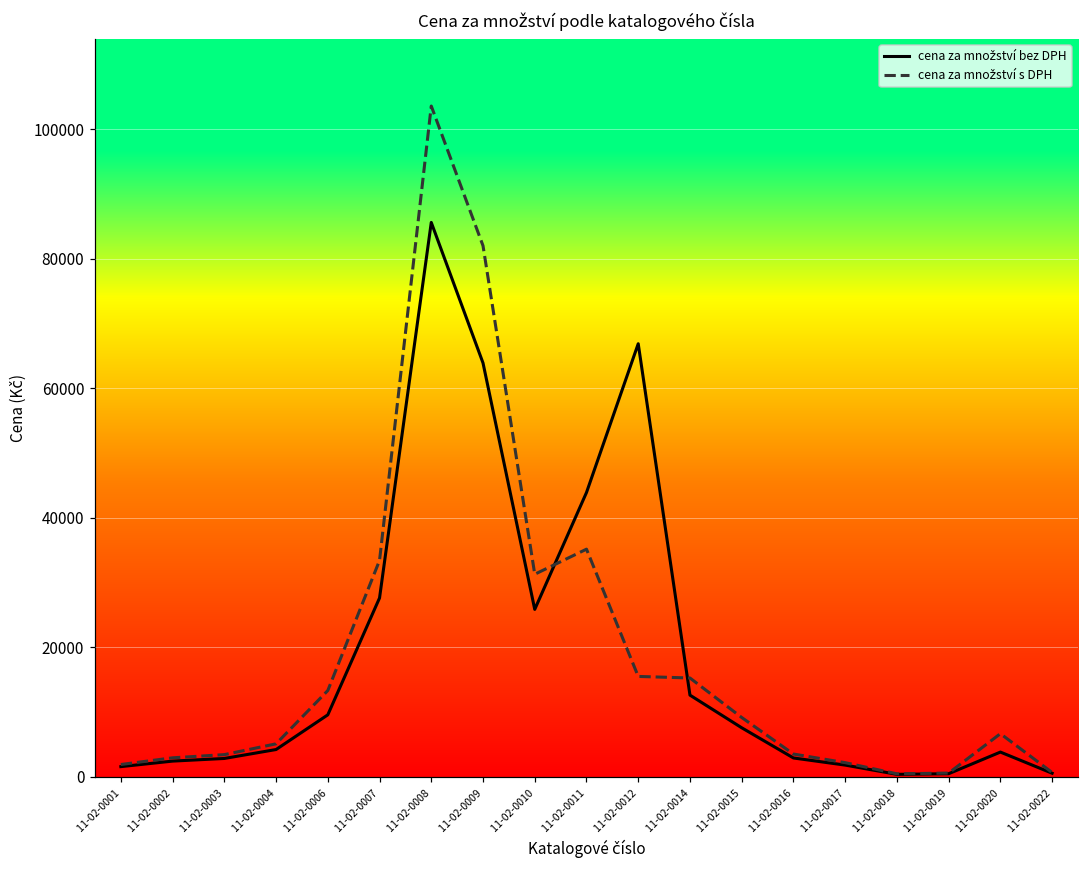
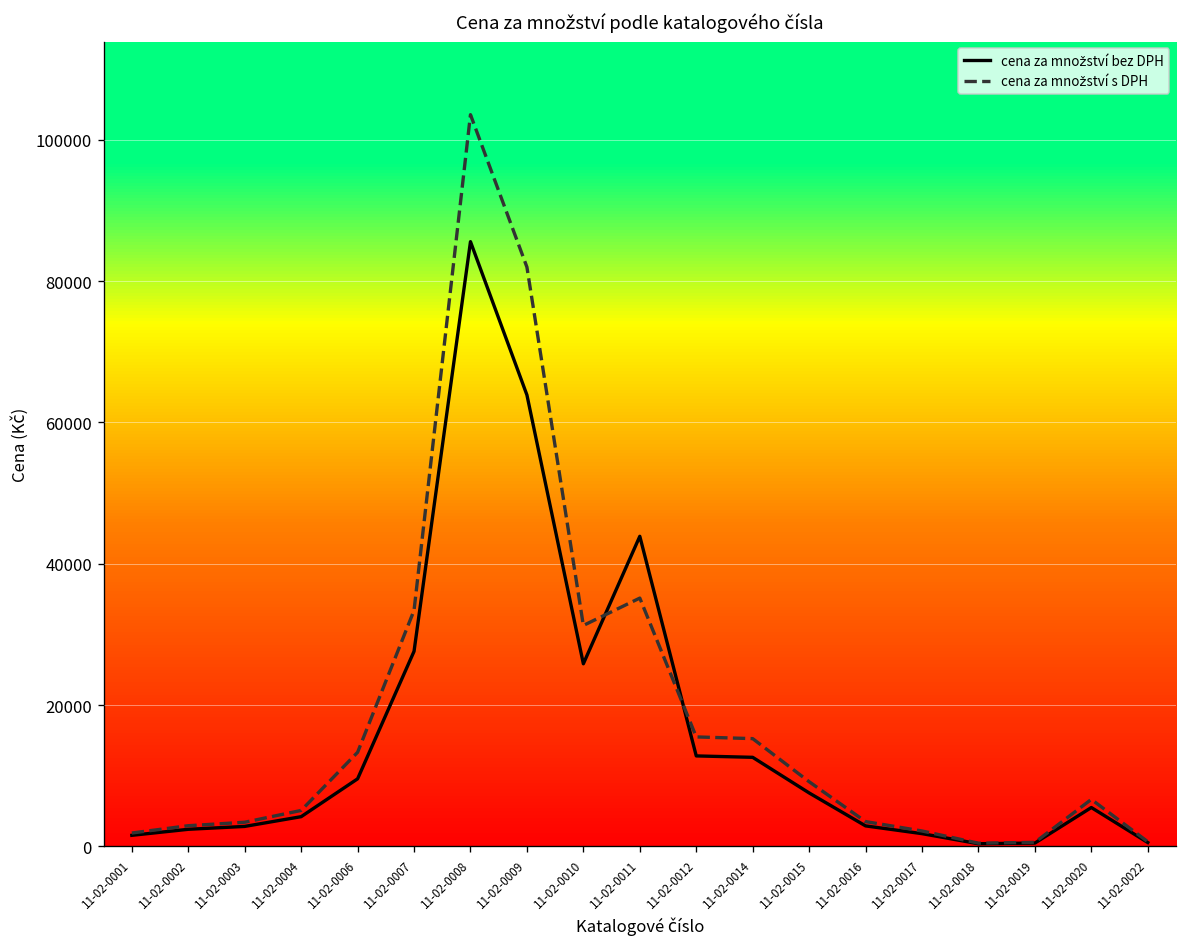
cena za množství bez DPH, 11-02-0012: 67000 -> 13000
cena za množství bez DPH, 11-02-0020: 4000 -> 5000
